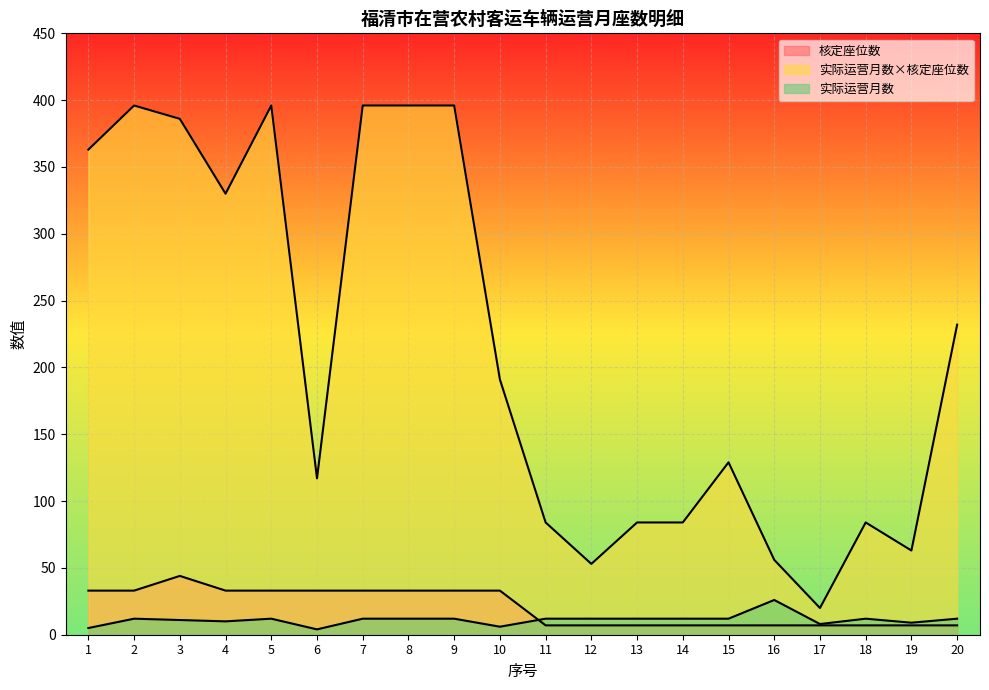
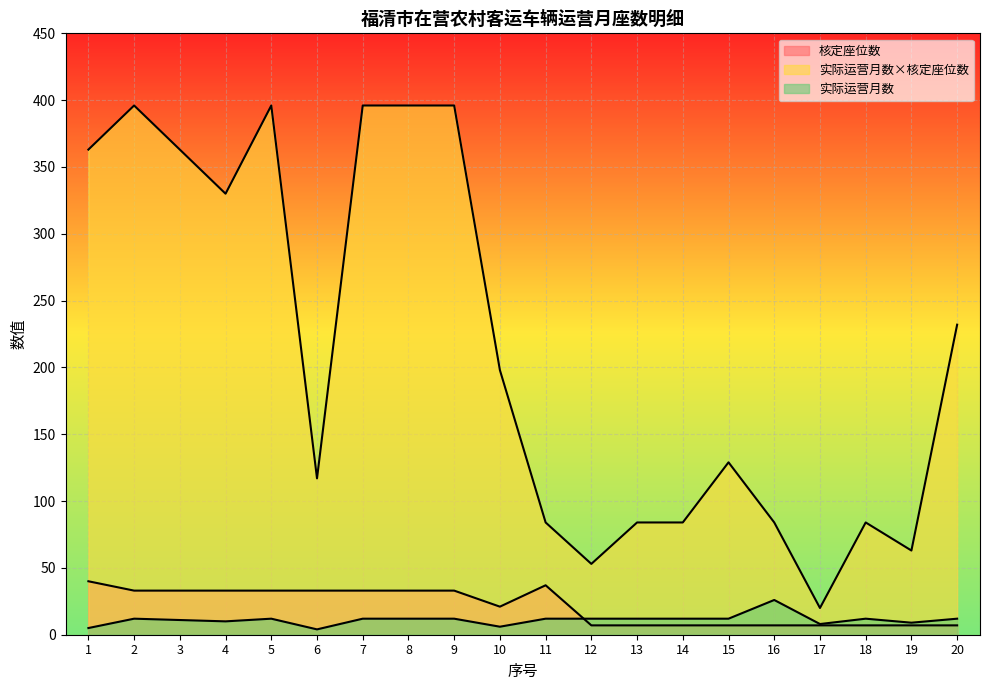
核定座位数, 1: 33 -> 40
核定座位数, 3: 44 -> 33
实际运营月数×核定座位数, 3: 386 -> 363
核定座位数, 10: 33 -> 21
实际运营月数×核定座位数, 10: 191 -> 198
核定座位数, 11: 7 -> 37
实际运营月数×核定座位数, 16: 56 -> 84
